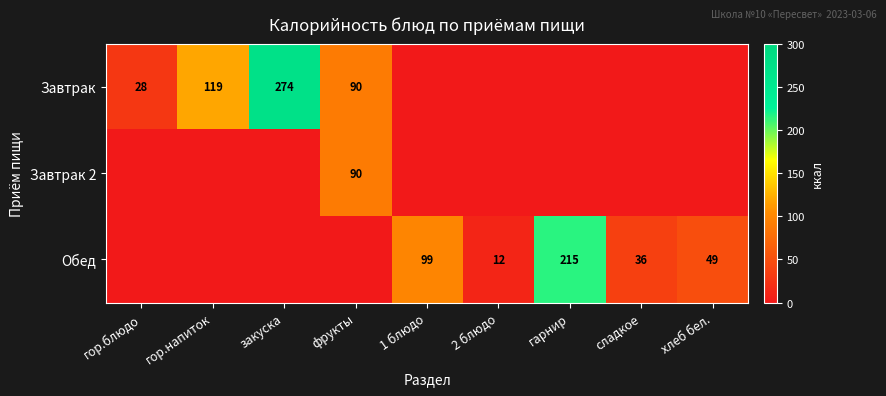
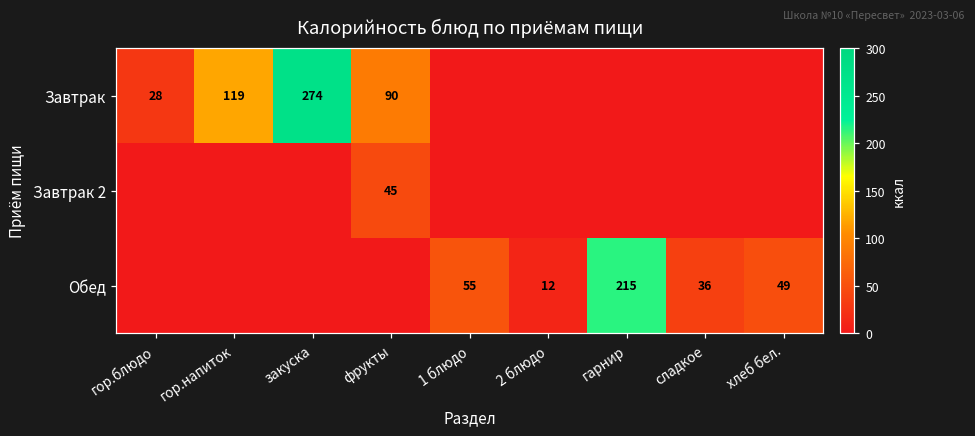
Завтрак 2, фрукты: 90 -> 45
Обед, 1 блюдо: 99 -> 55
